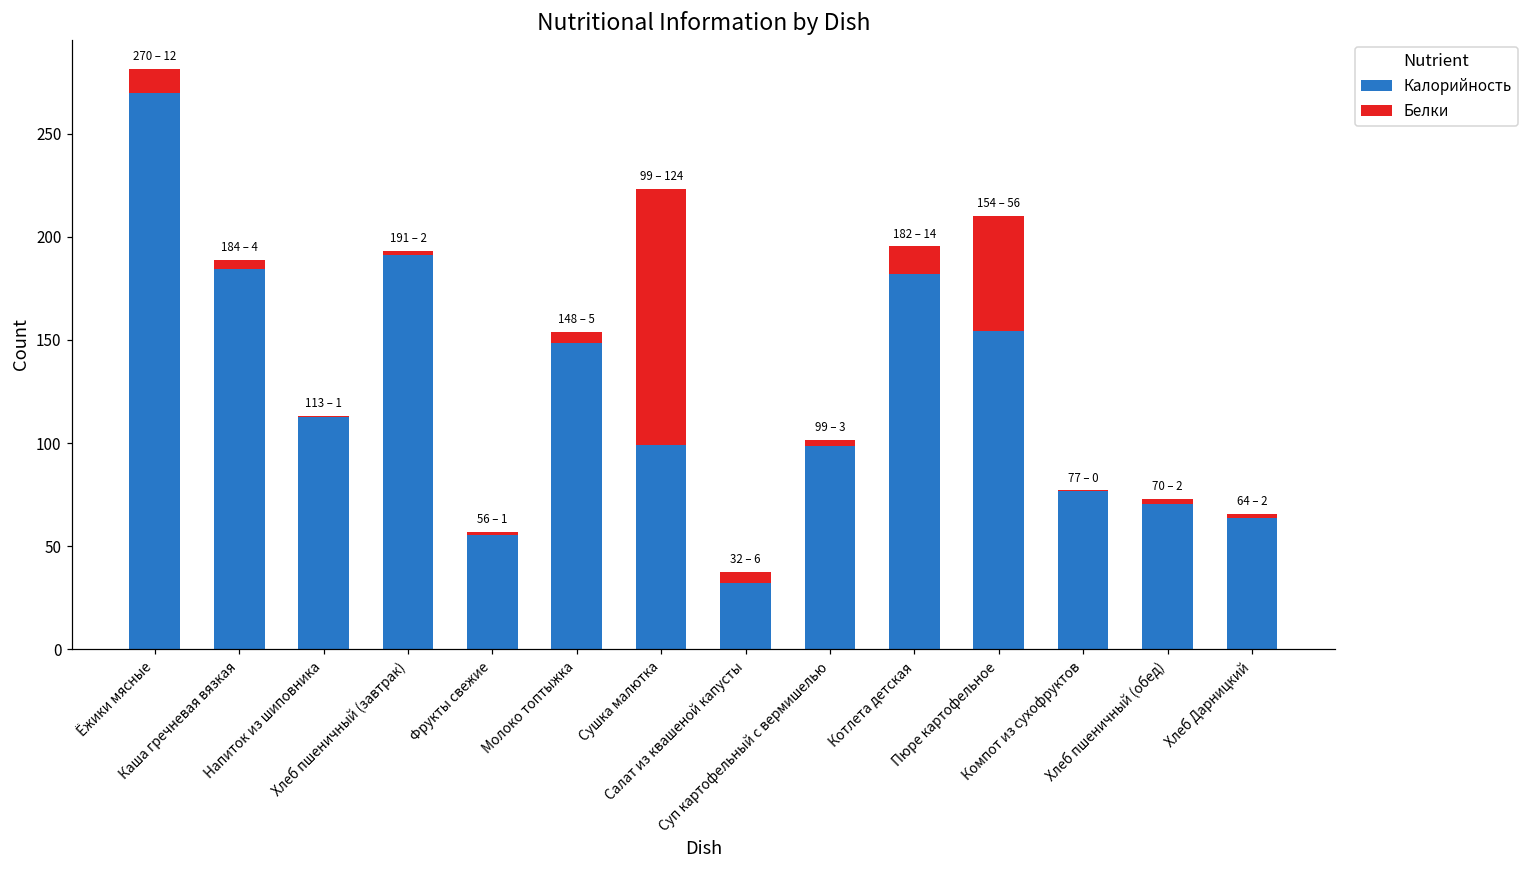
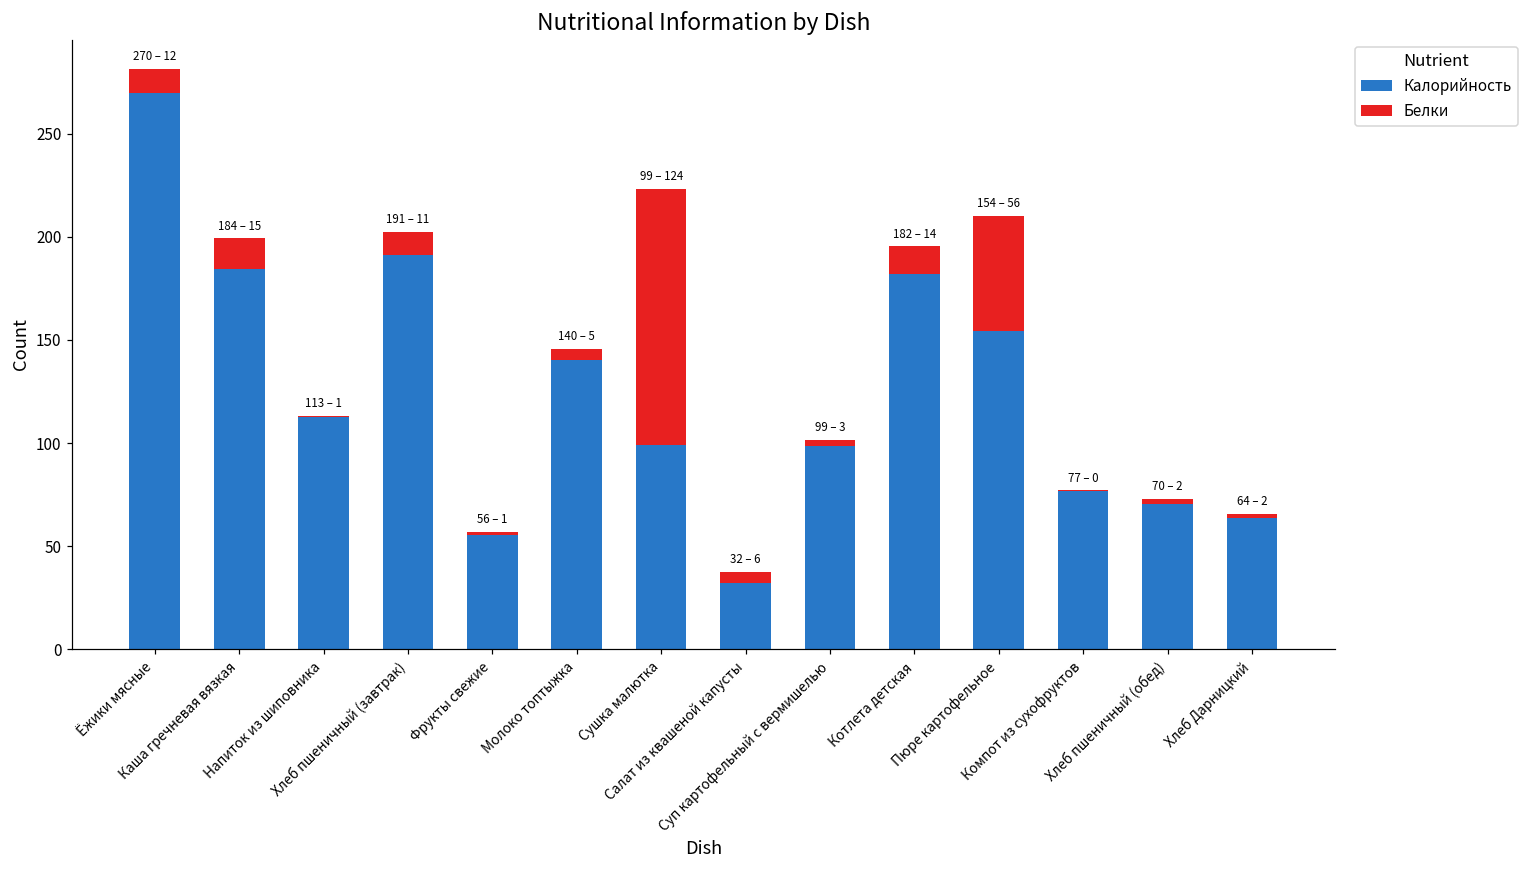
Белки, Каша гречневая вязкая: 4 -> 15
Белки, Хлеб пшеничный (завтрак): 2 -> 11
Калорийность, Молоко топтыжка: 148 -> 140
